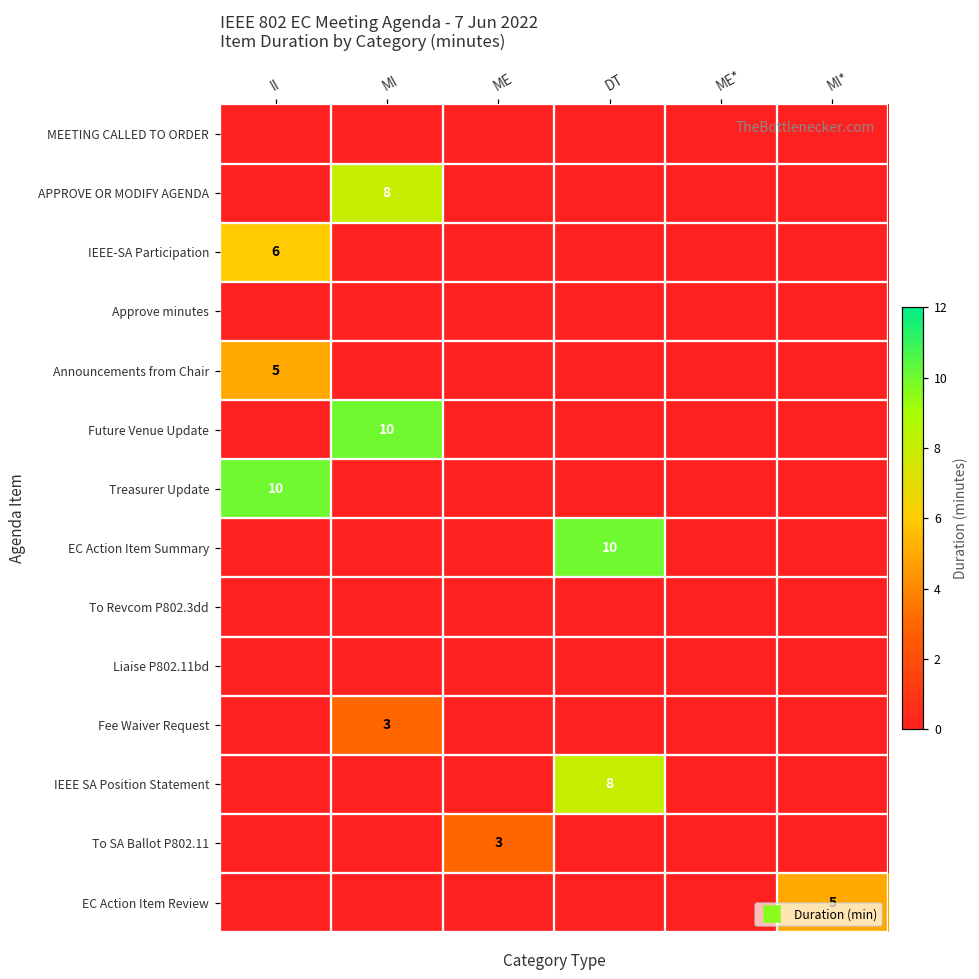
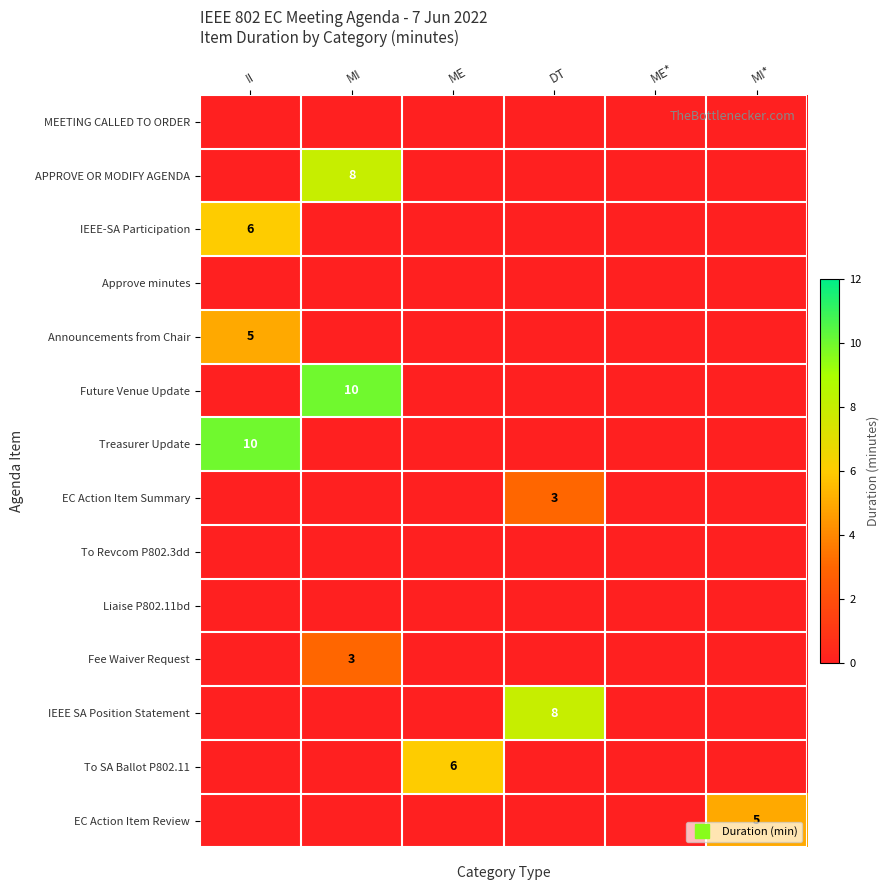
EC Action Item Summary, DT: 10 -> 3
To SA Ballot P802.11, ME: 3 -> 6
